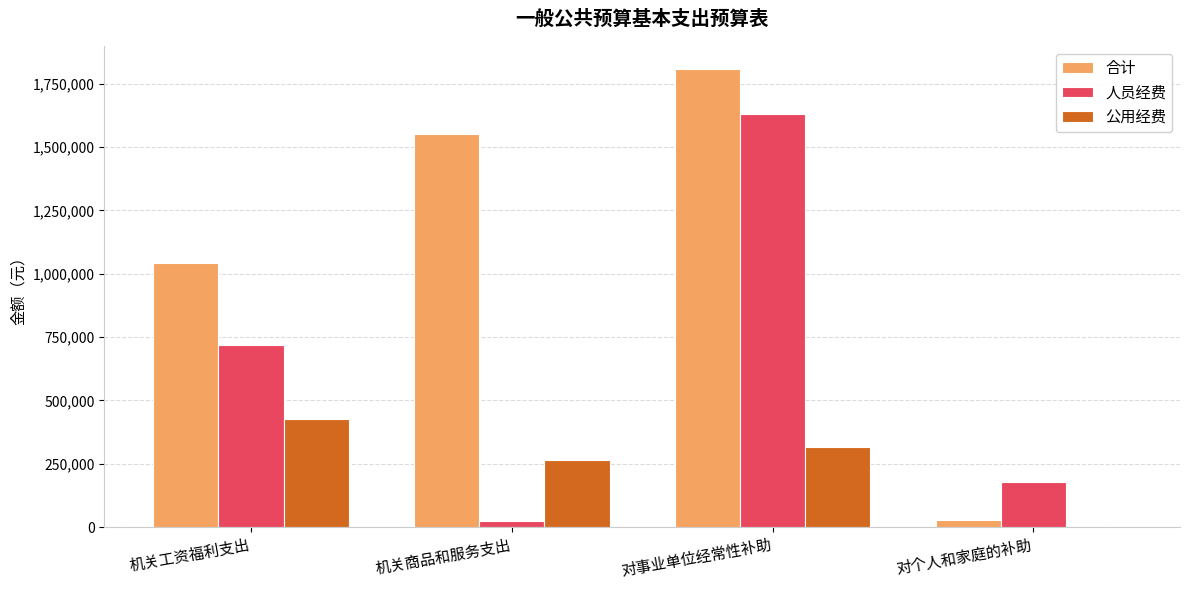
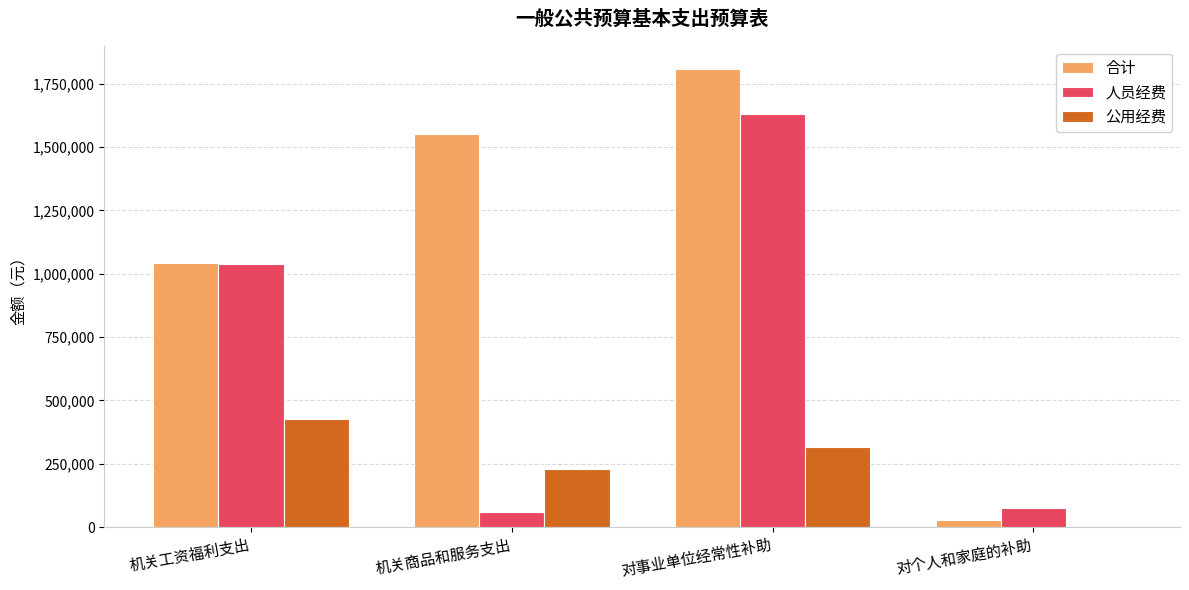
人员经费, 机关工资福利支出: 720,000 -> 1,040,000
人员经费, 机关商品和服务支出: 30,000 -> 60,000
公用经费, 机关商品和服务支出: 260,000 -> 230,000
人员经费, 对个人和家庭的补助: 180,000 -> 70,000
